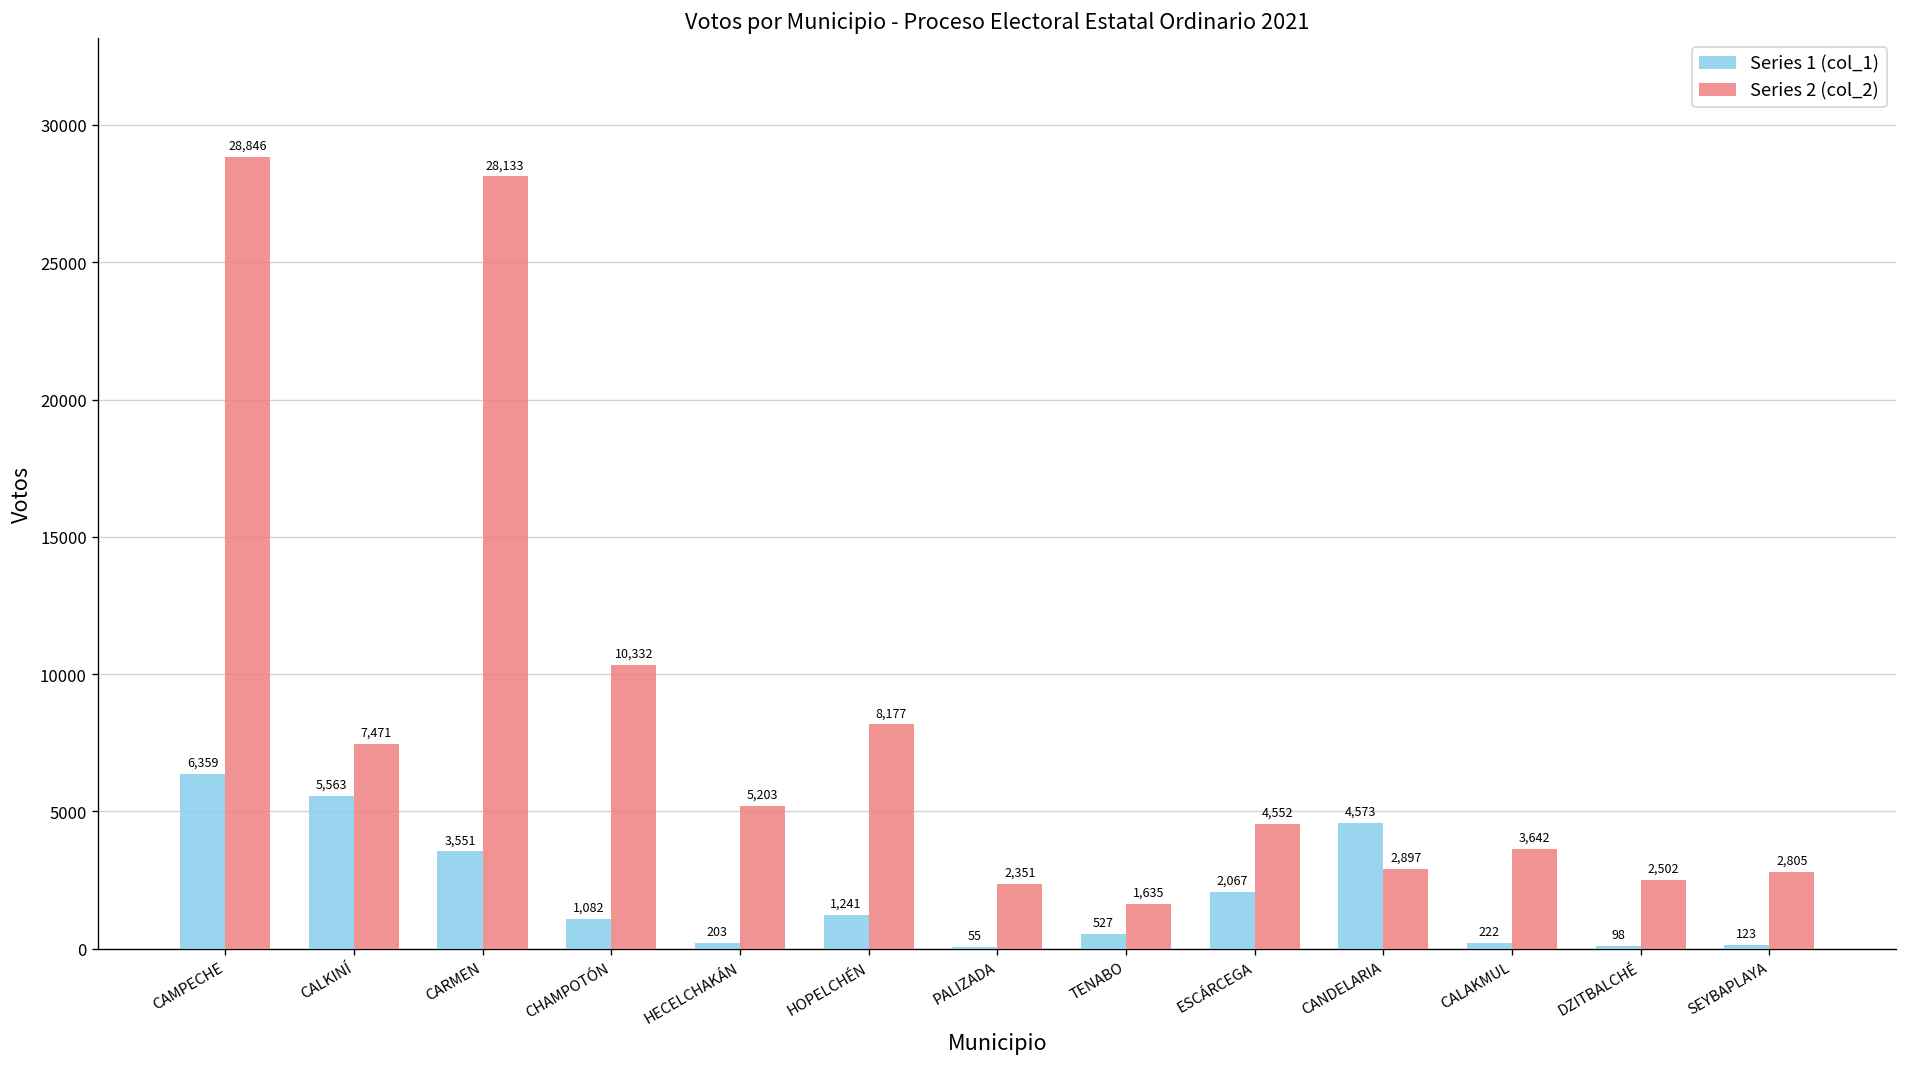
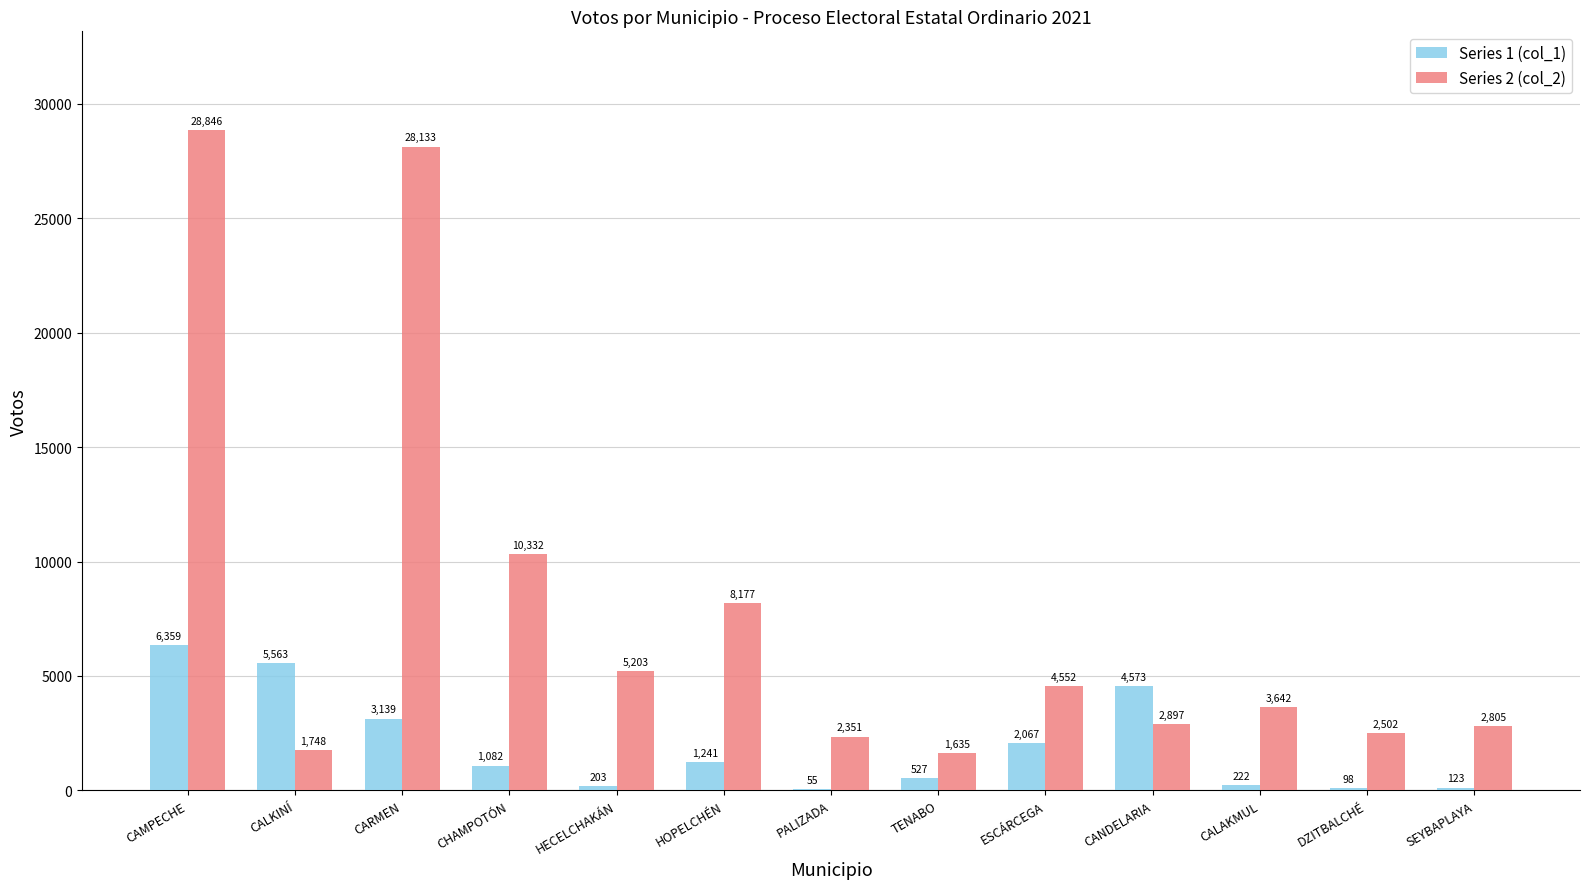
Series 2 (col_2), CALKINÍ: 7,471 -> 1,748
Series 1 (col_1), CARMEN: 3,551 -> 3,139
